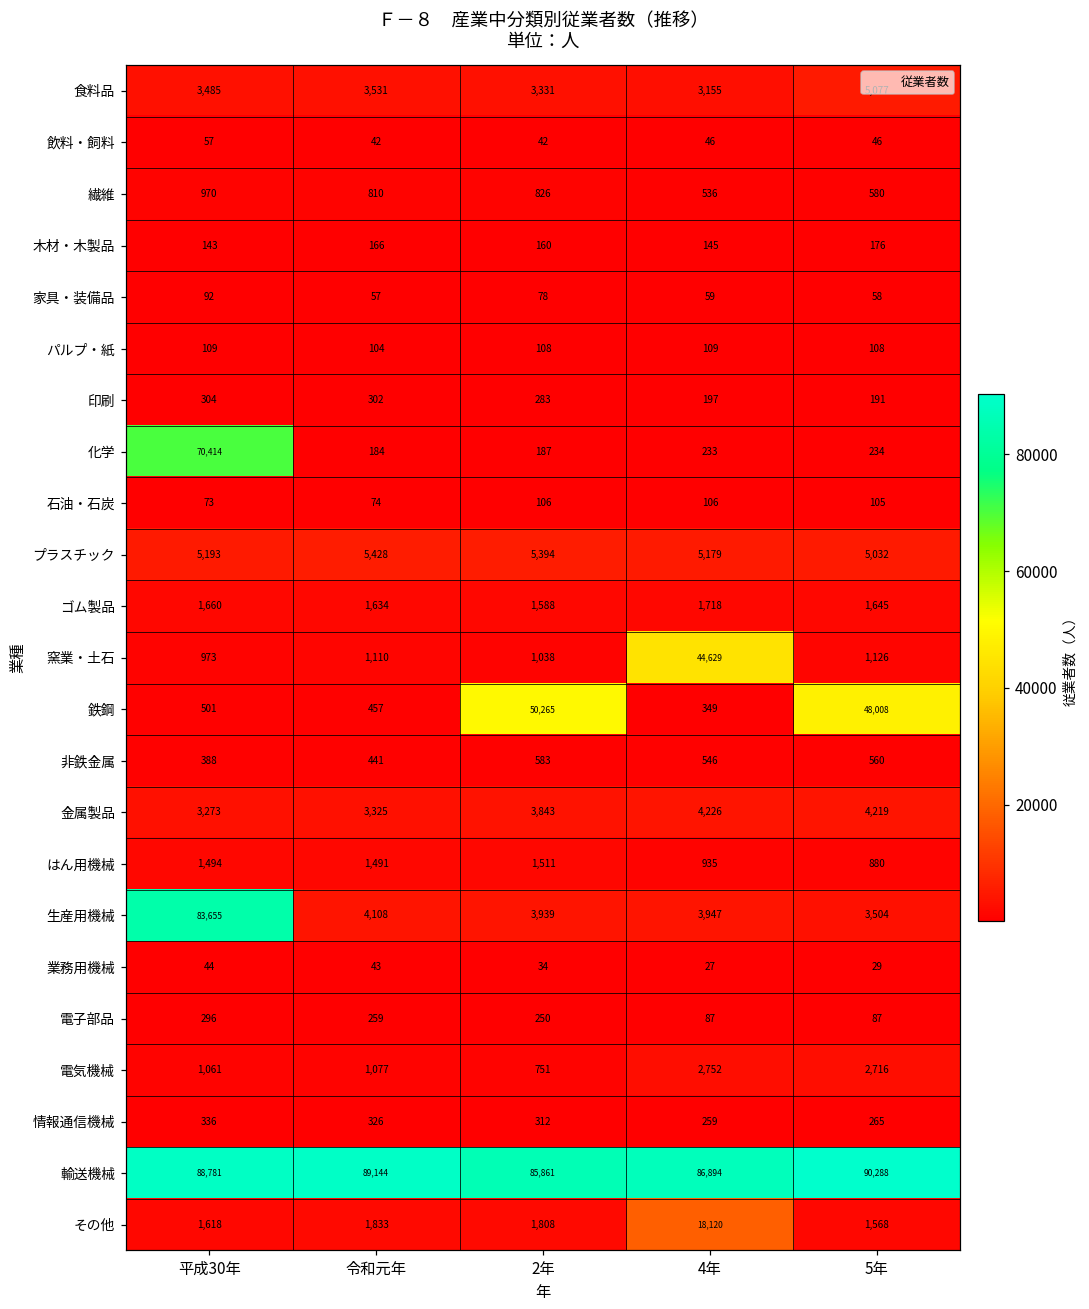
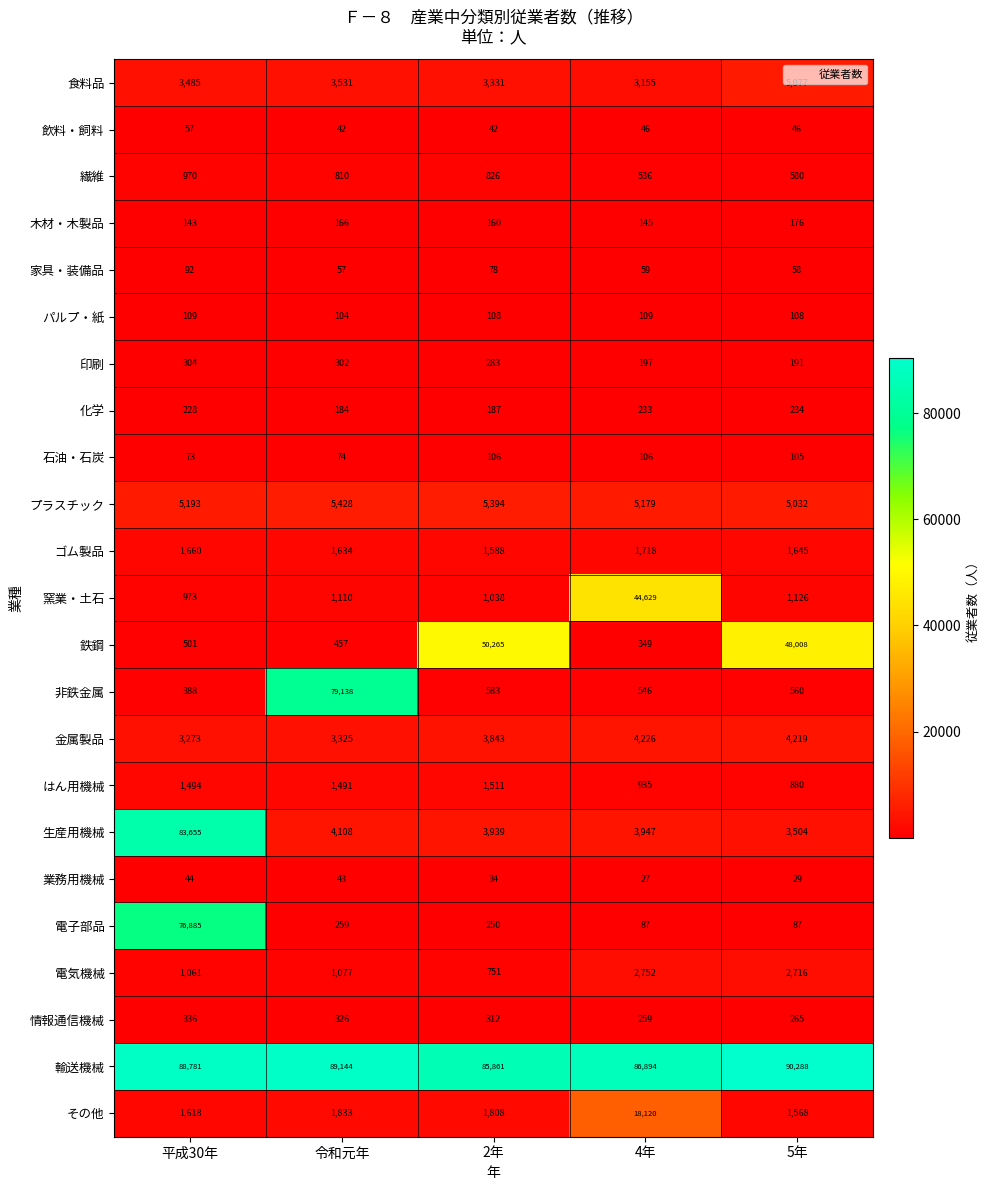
化学, 平成30年: 70,414 -> 228
非鉄金属, 令和元年: 441 -> 79,138
電子部品, 平成30年: 296 -> 76,885
